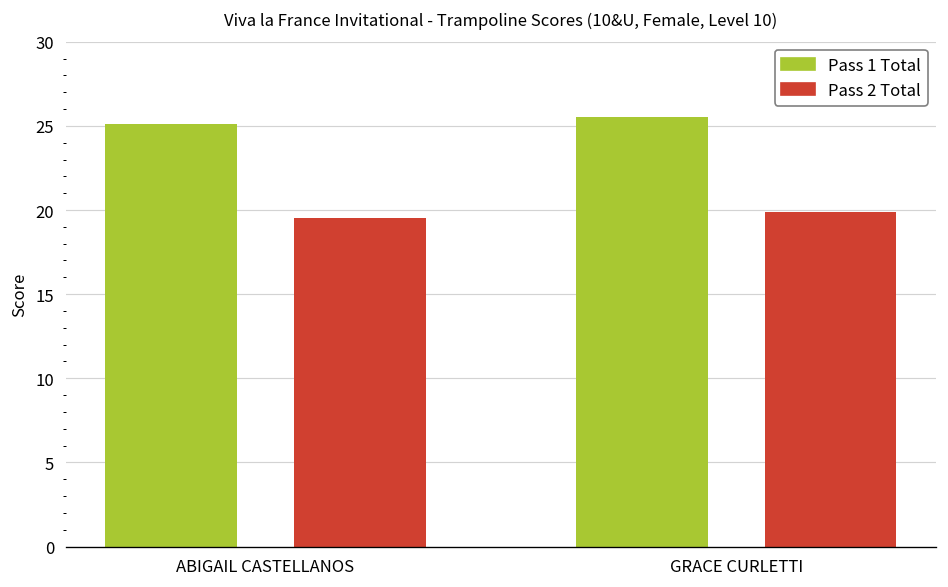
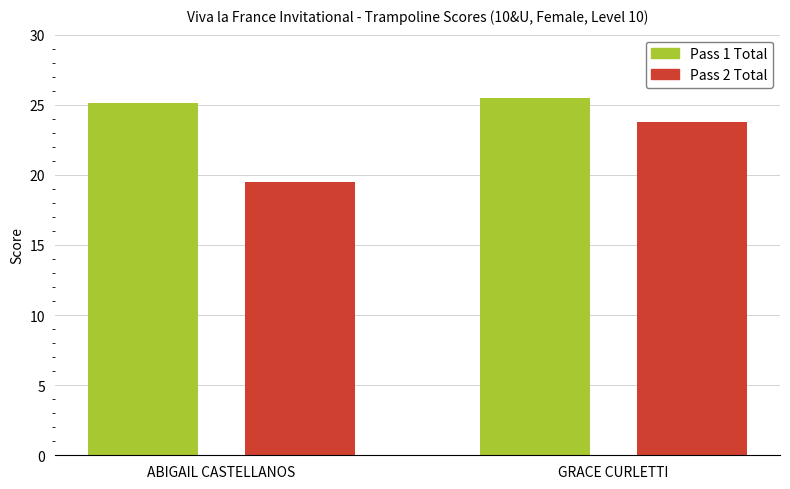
Pass 2 Total, GRACE CURLETTI: 19.9 -> 23.8
